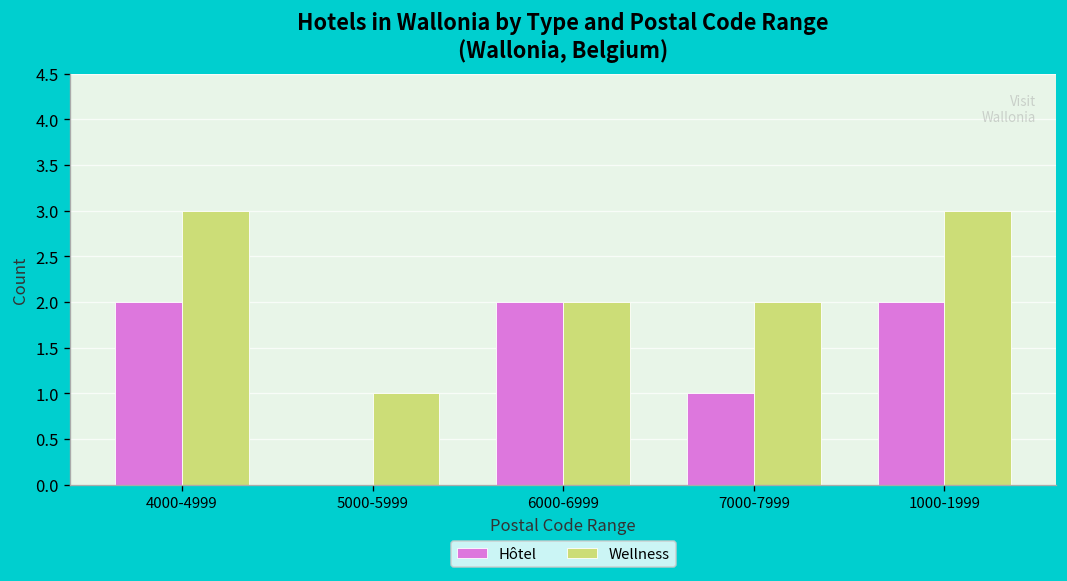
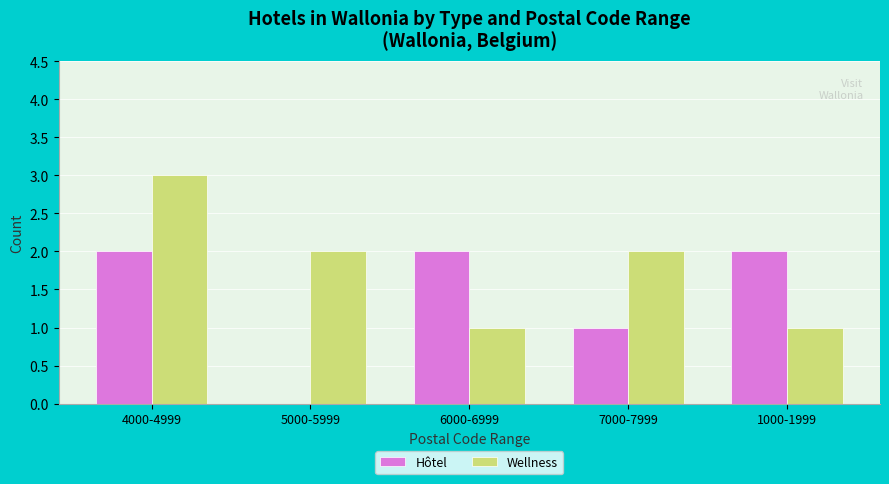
Wellness, 5000-5999: 1 -> 2
Wellness, 6000-6999: 2 -> 1
Wellness, 1000-1999: 3 -> 1
